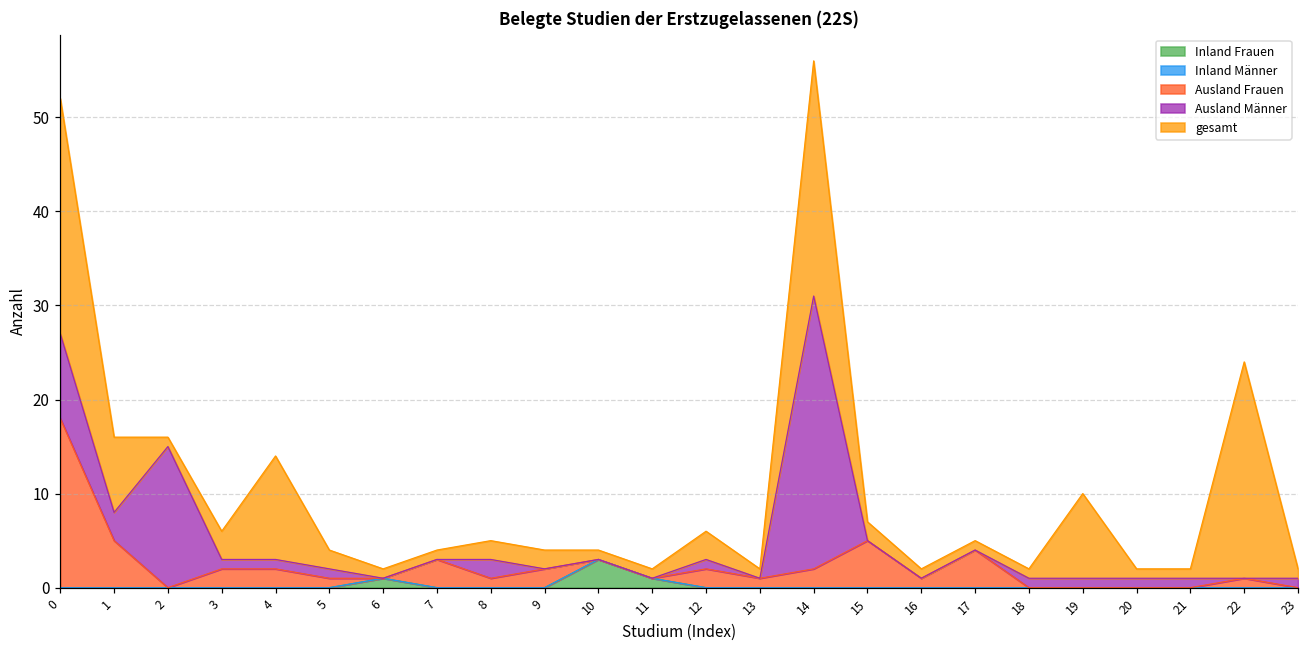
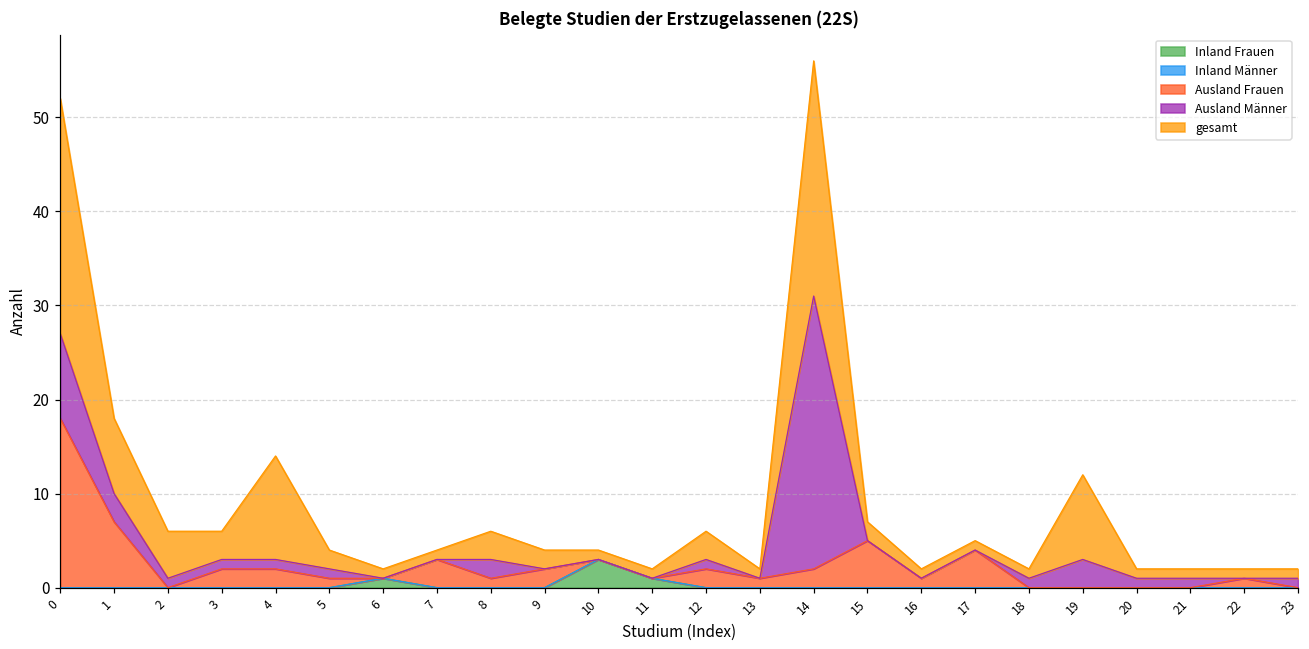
Ausland Frauen, 1: 5 -> 7
Ausland Männer, 2: 15 -> 1
gesamt, 2: 1 -> 5
gesamt, 8: 2 -> 3
Ausland Männer, 19: 1 -> 3
gesamt, 22: 23 -> 1
